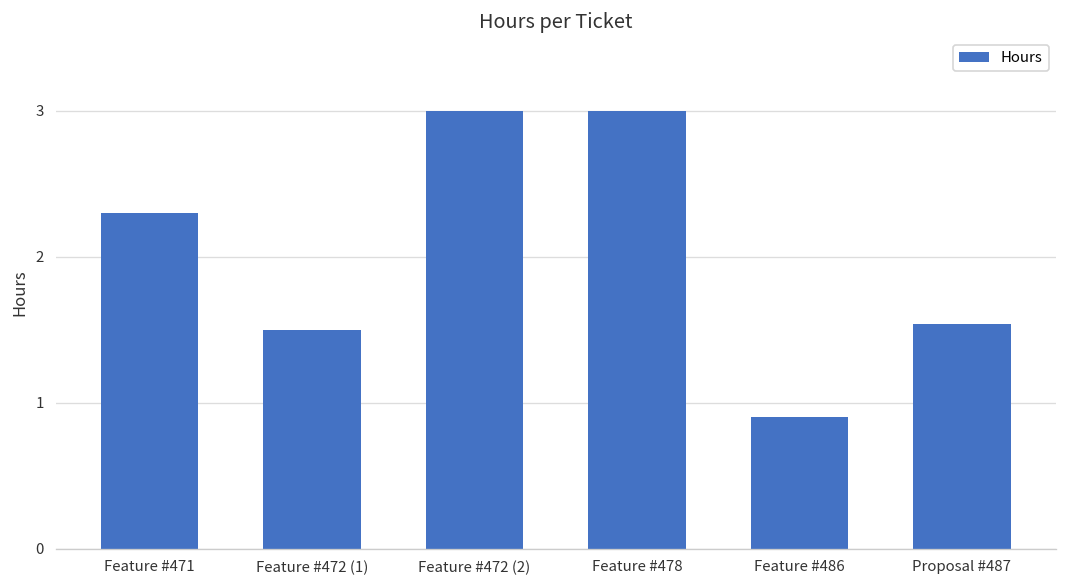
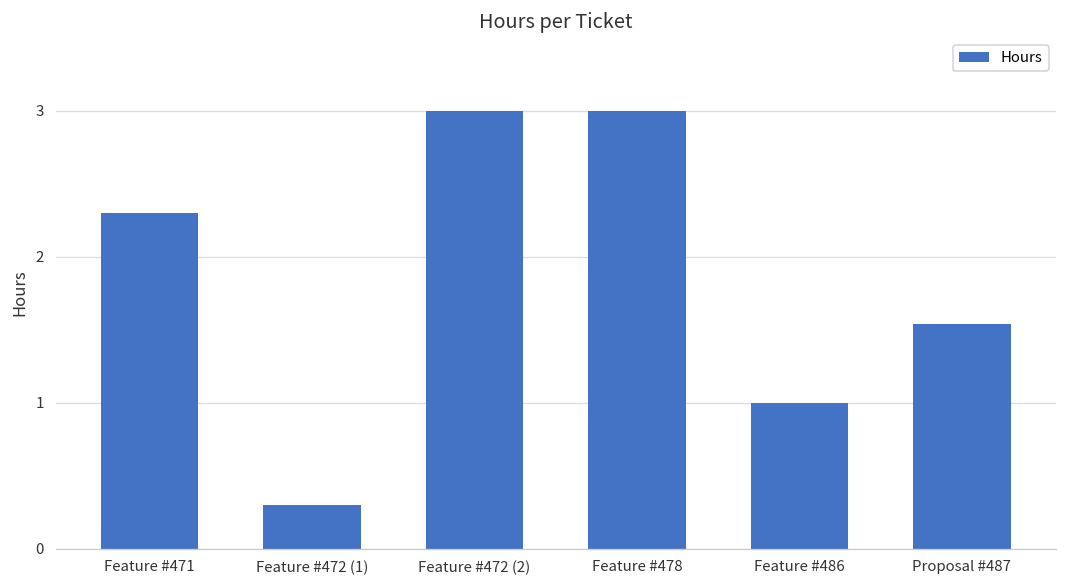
Feature #472 (1): 1.5 -> 0.3
Feature #486: 0.9 -> 1.0
